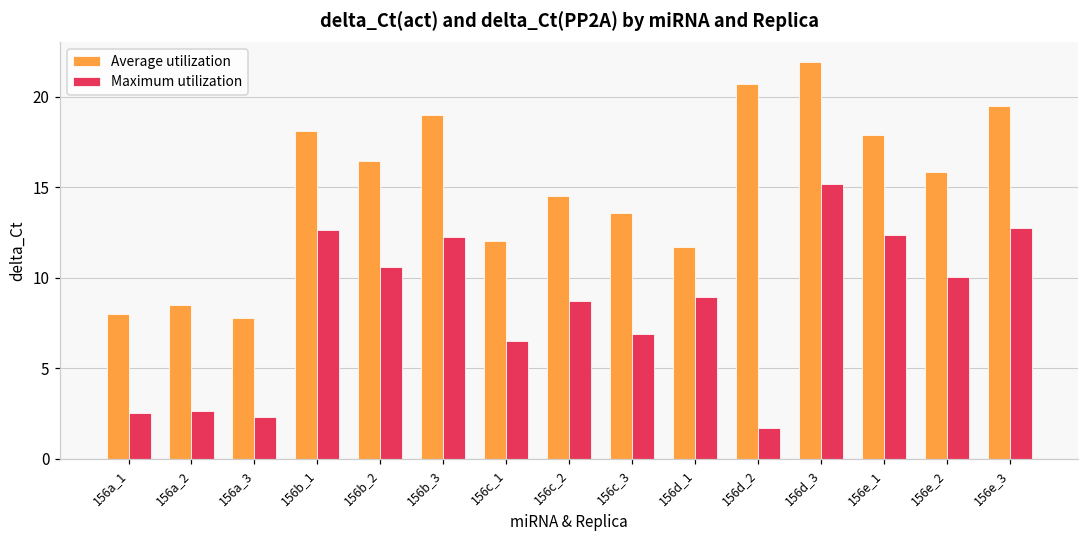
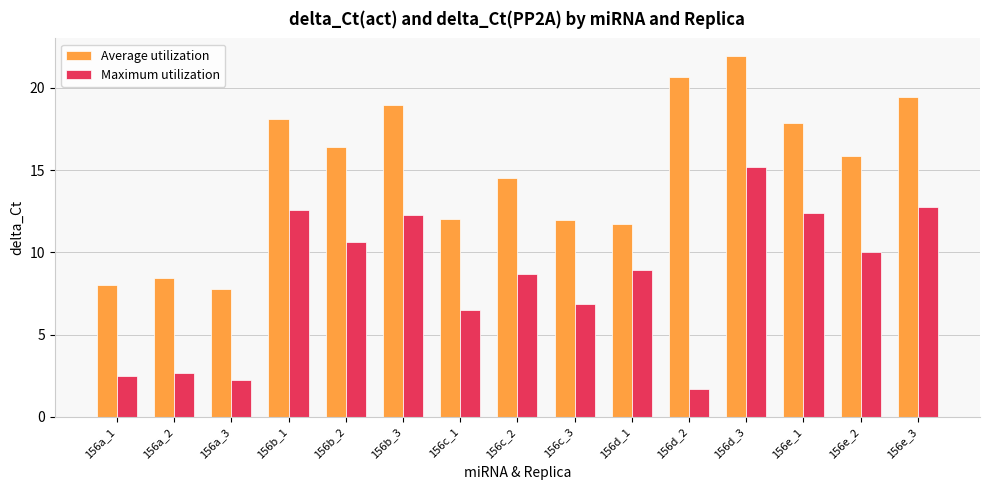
Average utilization, 156c_3: 13.6 -> 11.9
